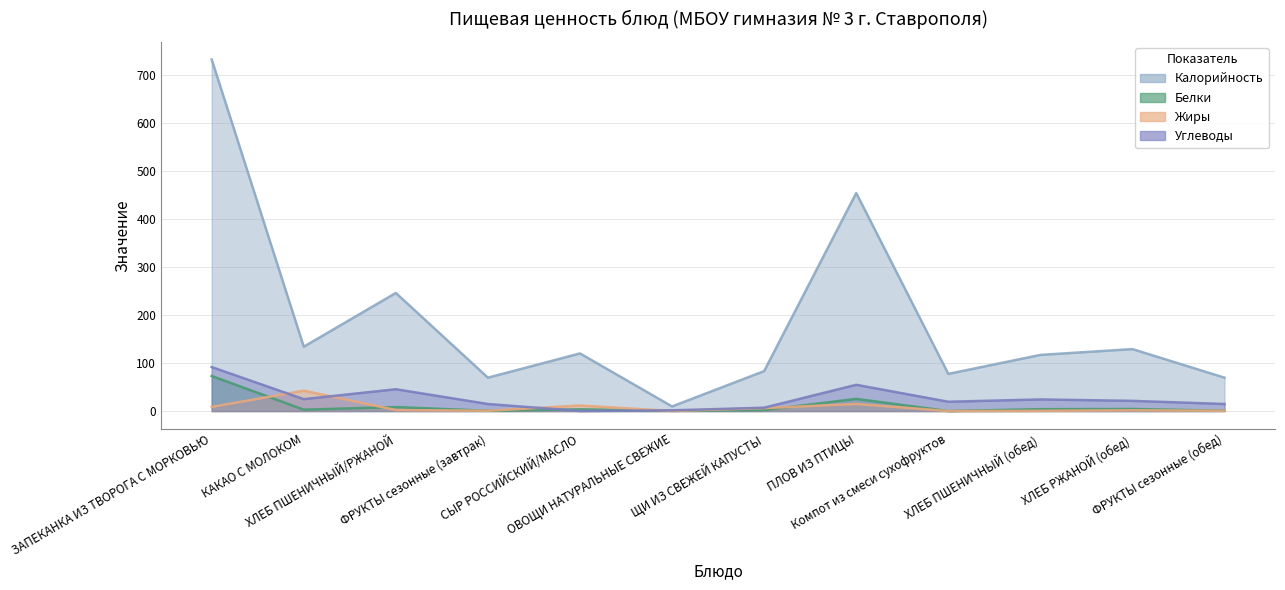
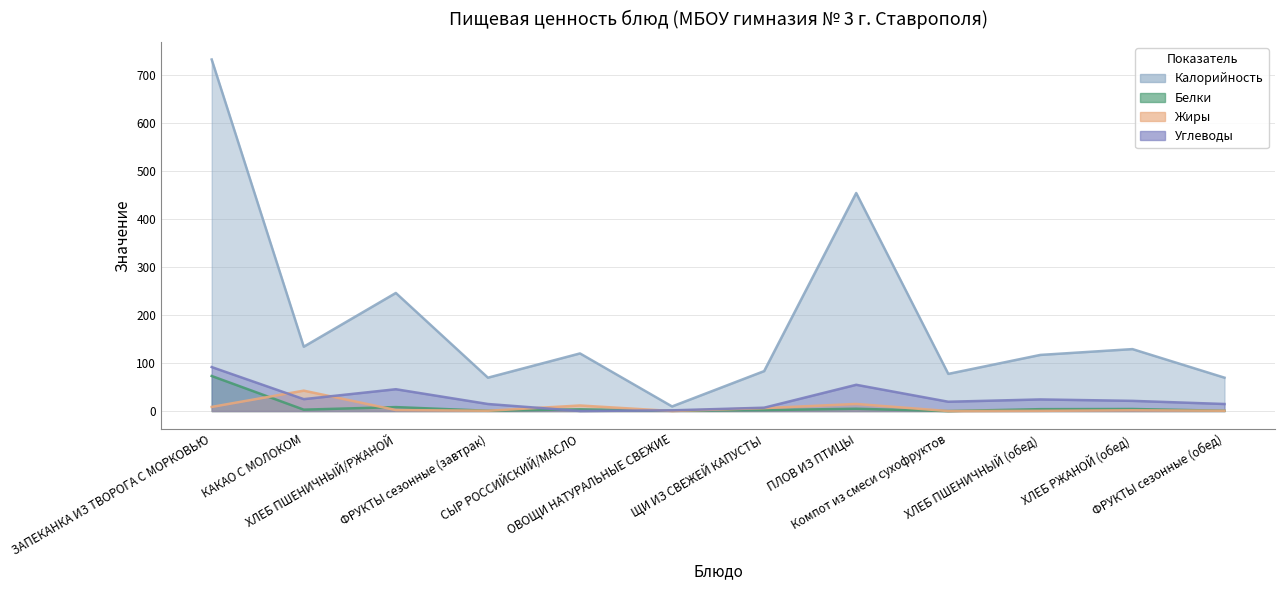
Белки, ПЛОВ ИЗ ПТИЦЫ: 30 -> 0
